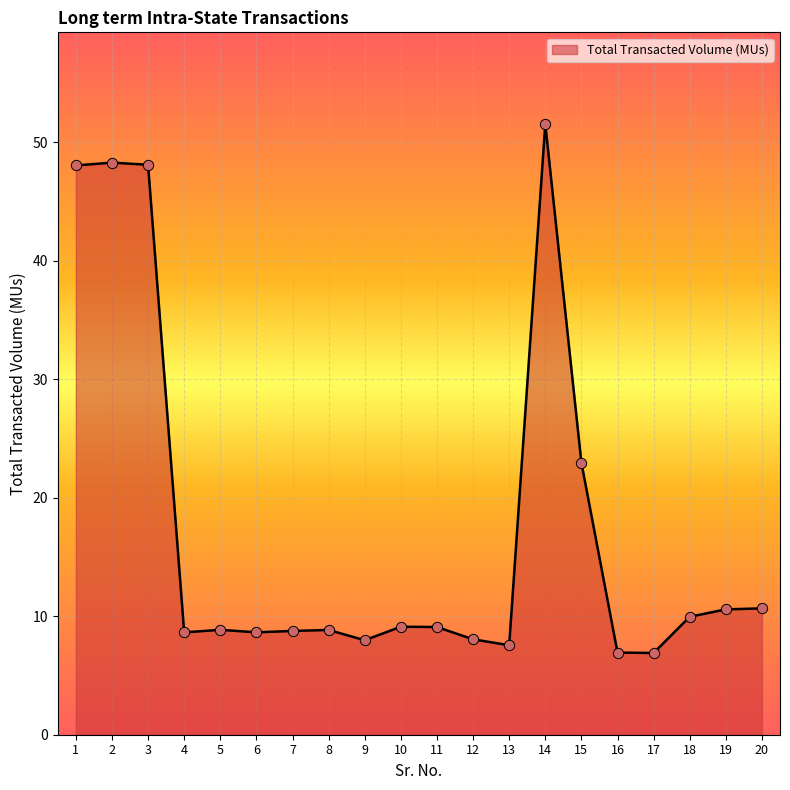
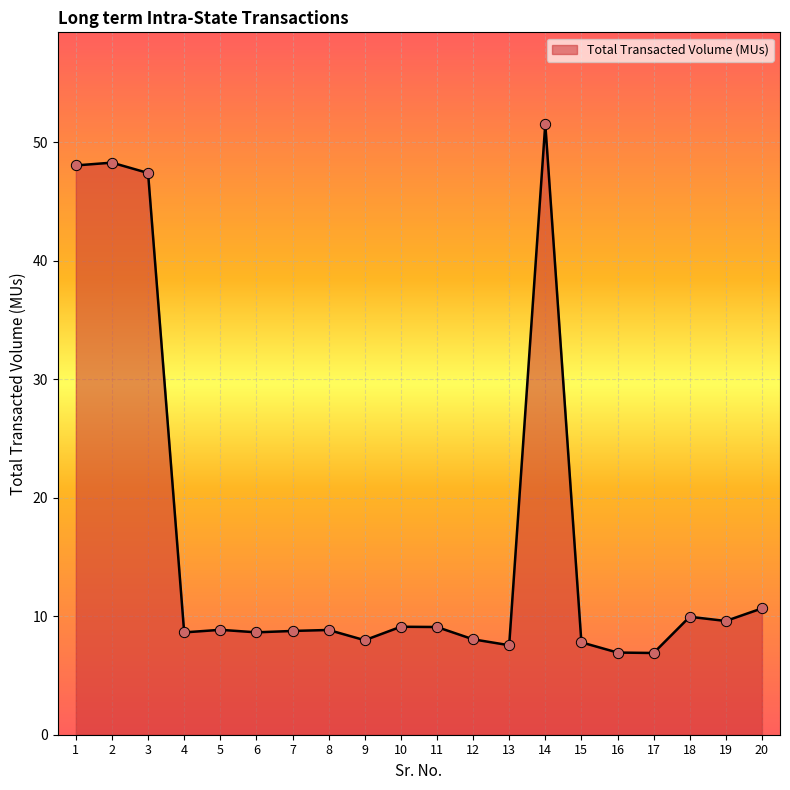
3: 48.1 -> 47.4
15: 23.0 -> 7.8
19: 10.6 -> 9.6
